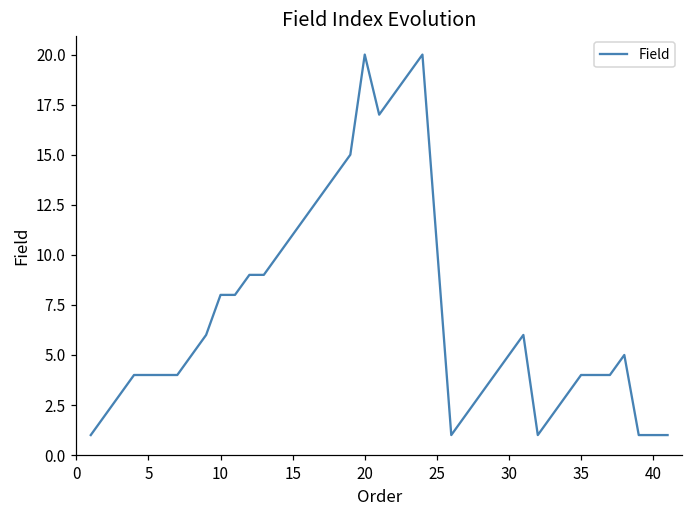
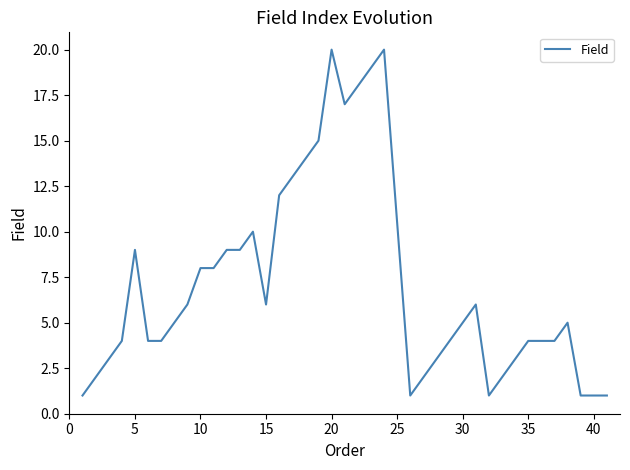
5: 4 -> 9
15: 11 -> 6
